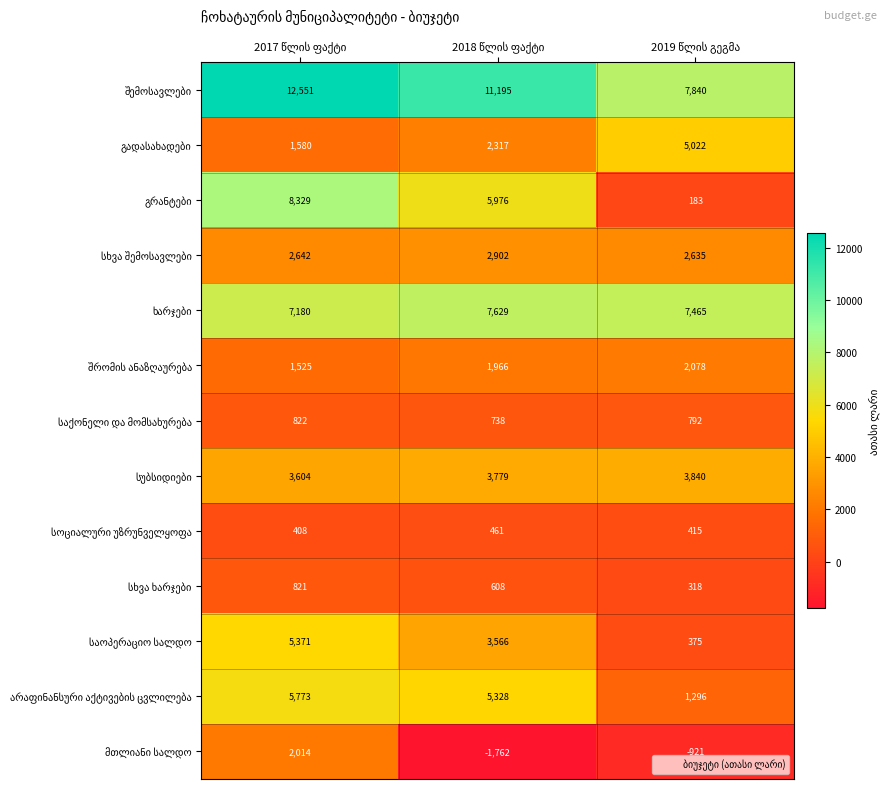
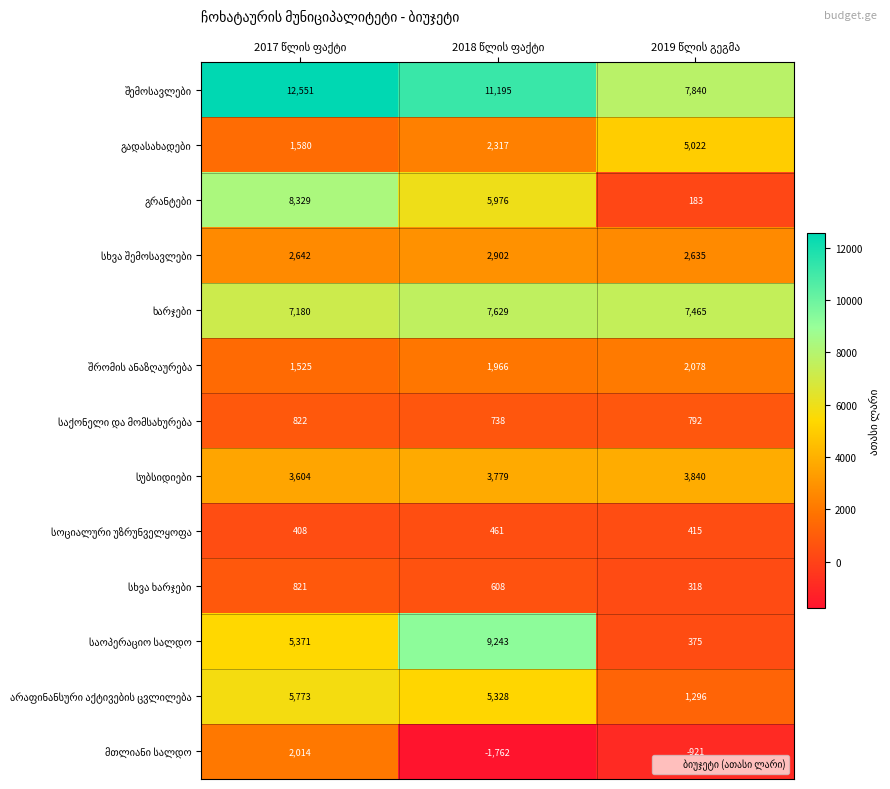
საოპერაციო სალდო, 2018 წლის ფაქტი: 3,566 -> 9,243
